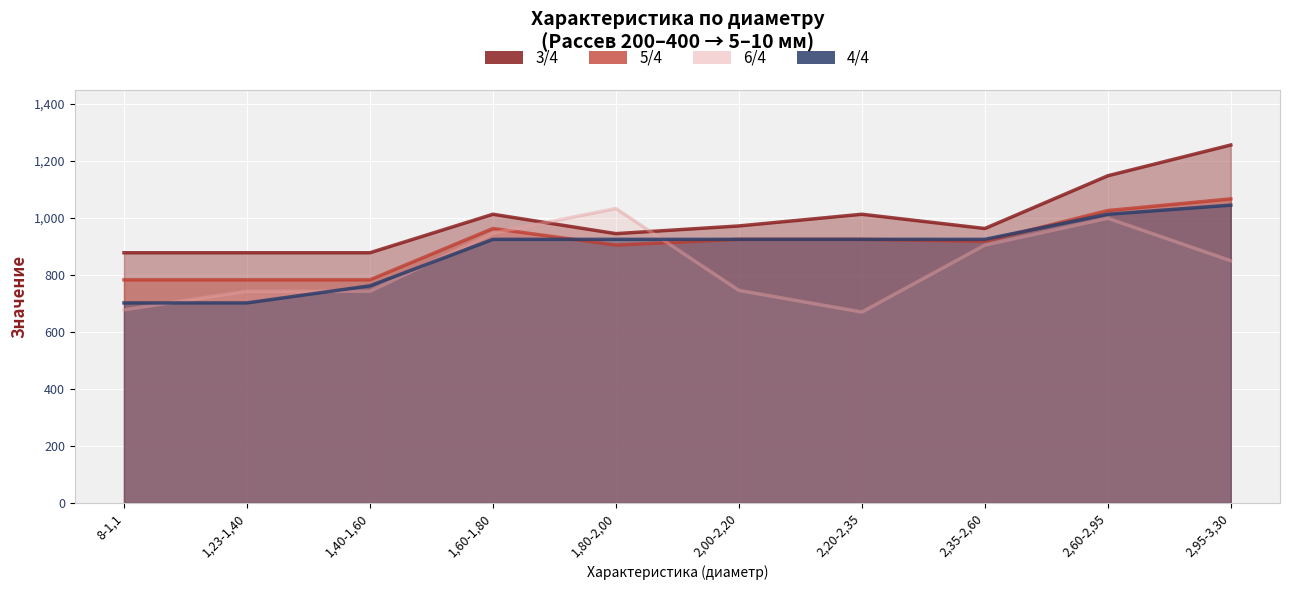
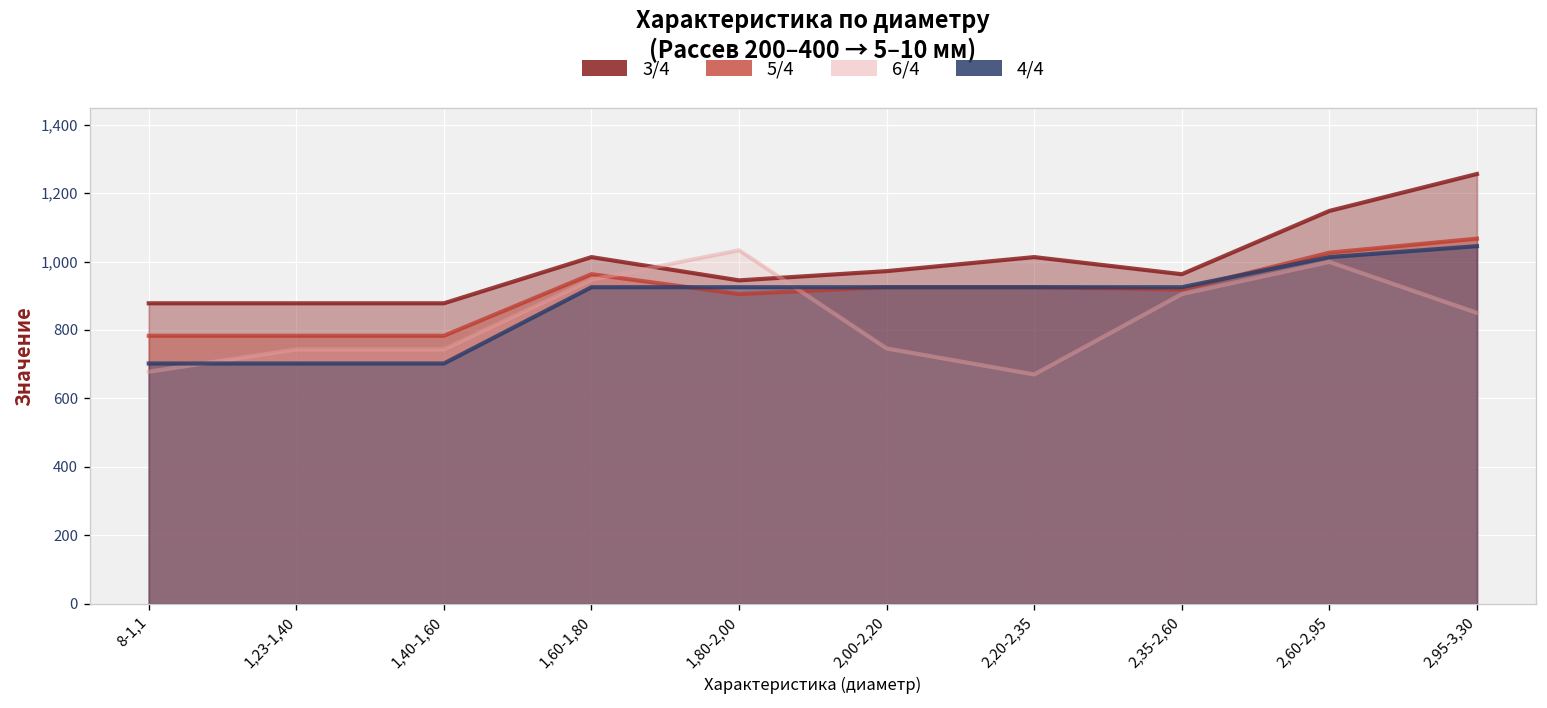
4/4, 1,40-1,60: 760 -> 700
